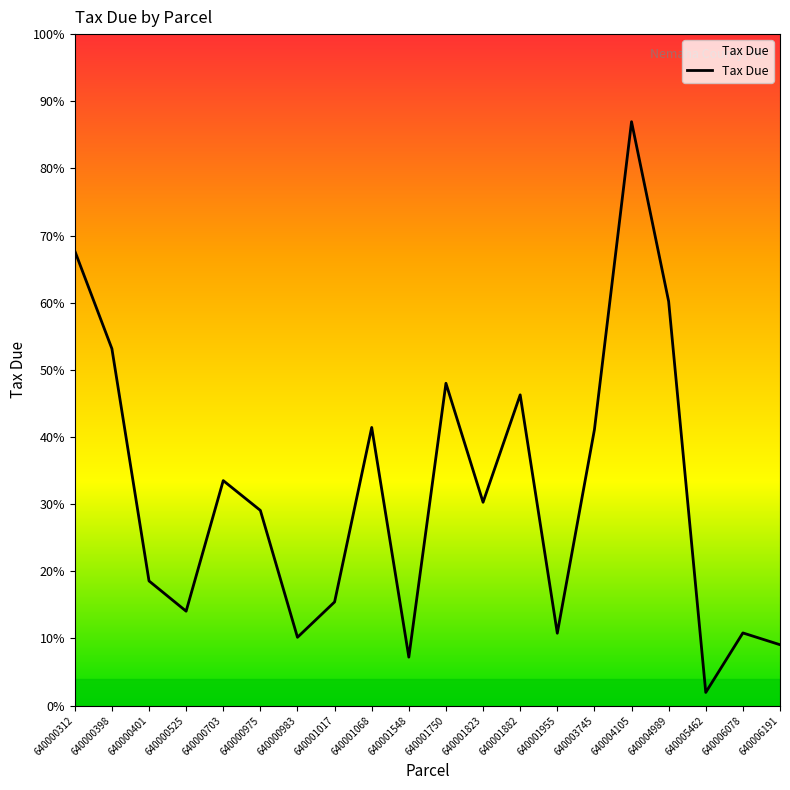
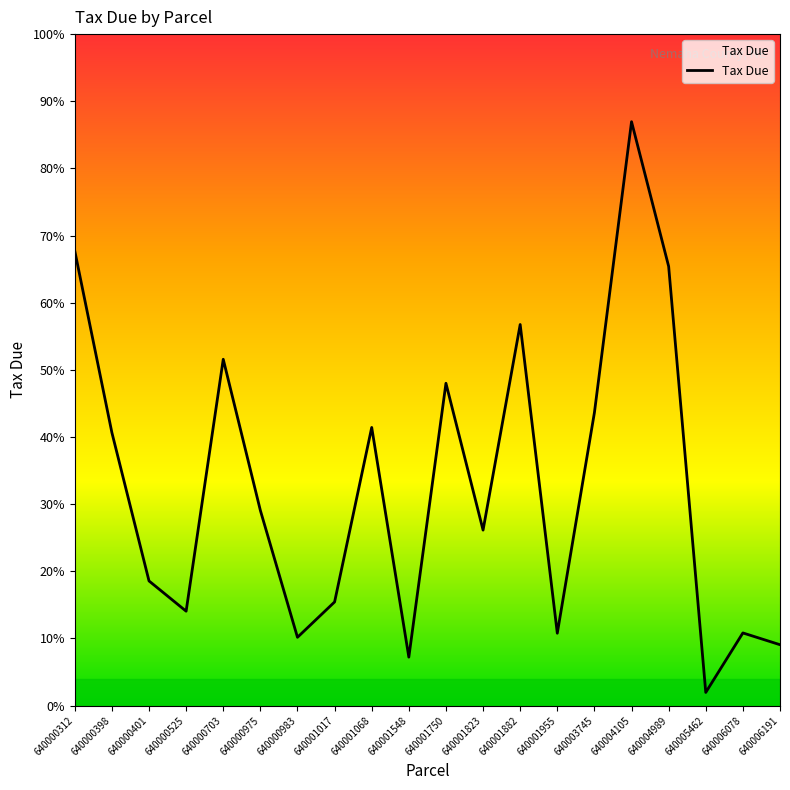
640000398: 53% -> 41%
640000703: 34% -> 52%
640001823: 30% -> 26%
640001882: 46% -> 57%
640003745: 41% -> 44%
640004989: 60% -> 65%
